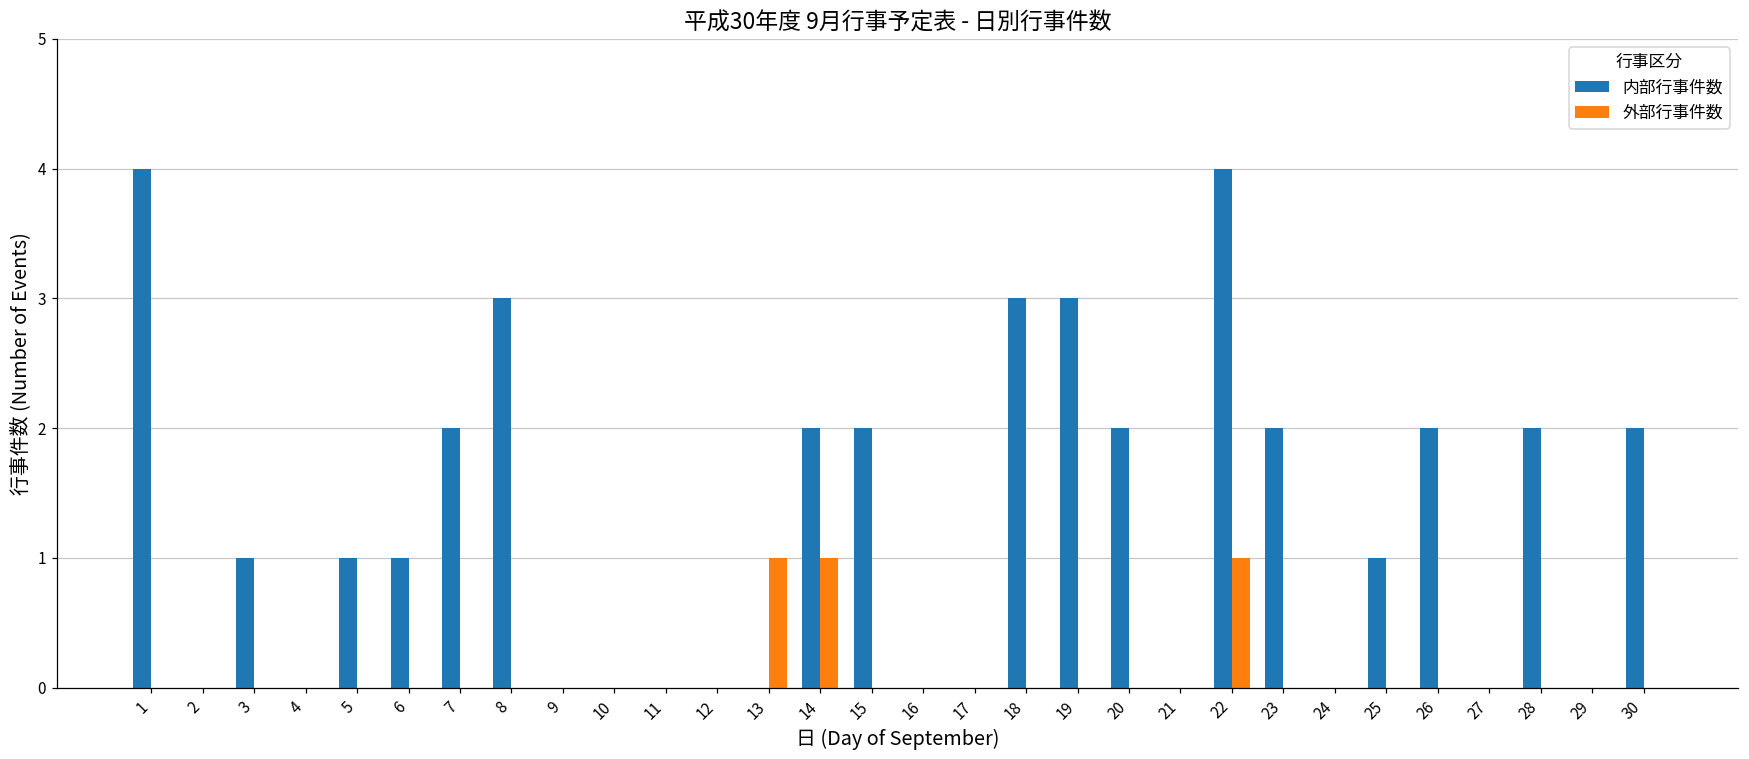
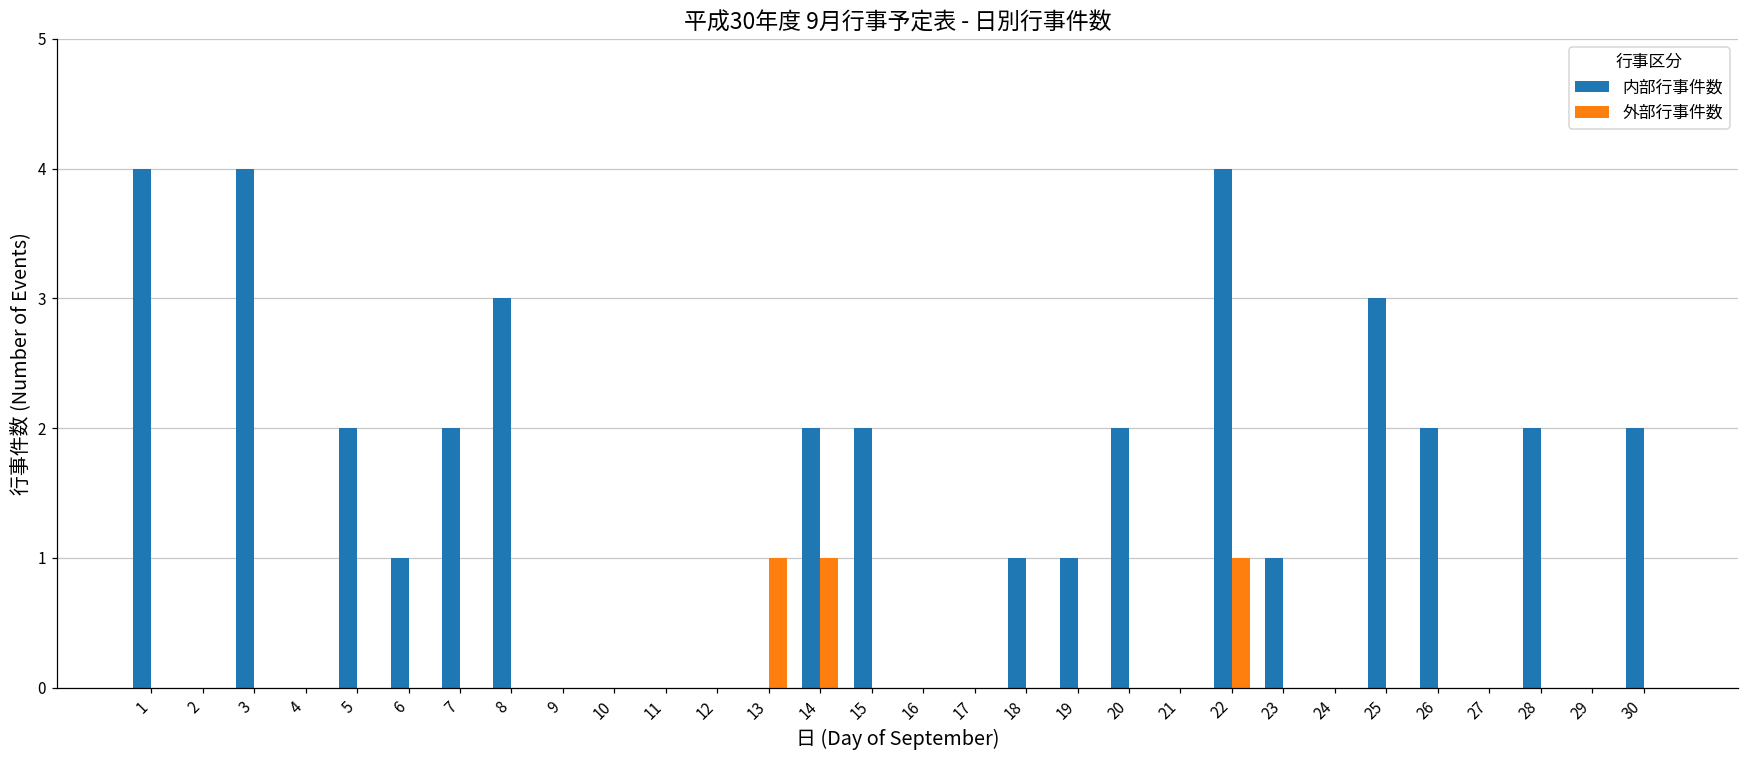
内部行事件数, 3: 1 -> 4
内部行事件数, 5: 1 -> 2
内部行事件数, 18: 3 -> 1
内部行事件数, 19: 3 -> 1
内部行事件数, 23: 2 -> 1
内部行事件数, 25: 1 -> 3
